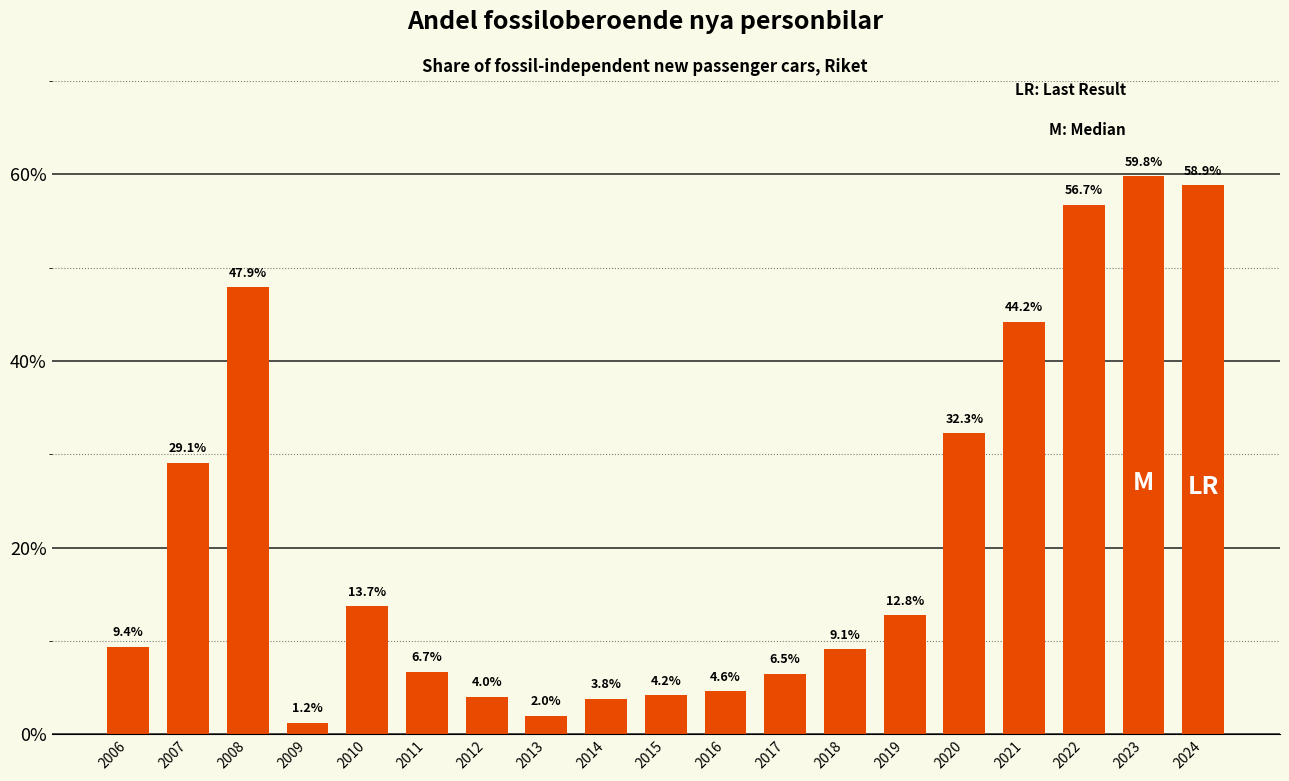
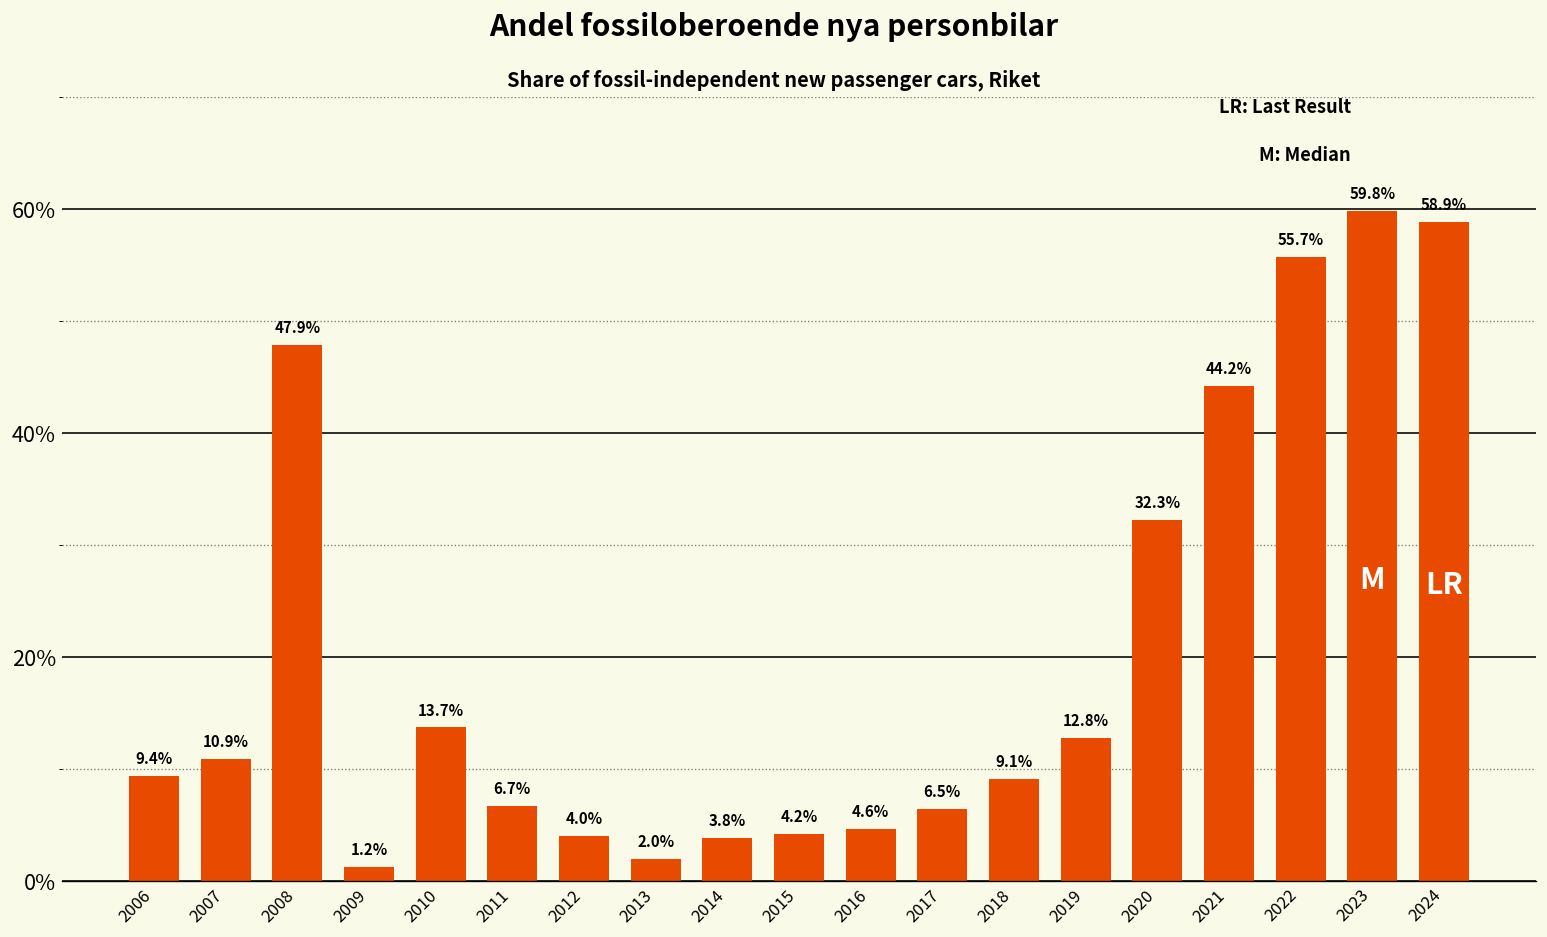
2007: 29.1% -> 10.9%
2022: 56.7% -> 55.7%
